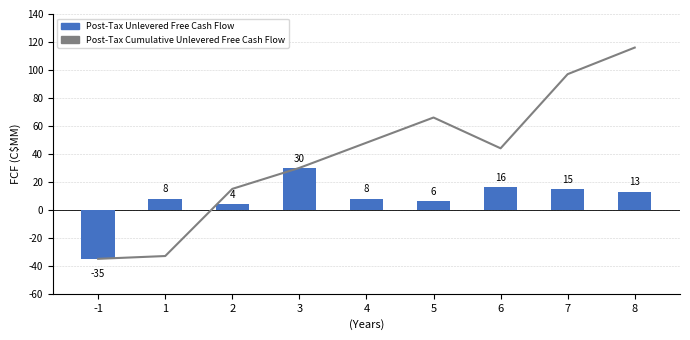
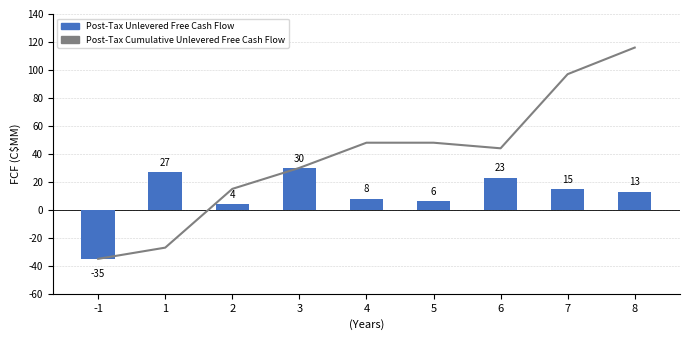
Post-Tax Cumulative Unlevered Free Cash Flow, 1: -33 -> -27
Post-Tax Unlevered Free Cash Flow, 1: 8 -> 27
Post-Tax Cumulative Unlevered Free Cash Flow, 5: 66 -> 48
Post-Tax Unlevered Free Cash Flow, 6: 16 -> 23
